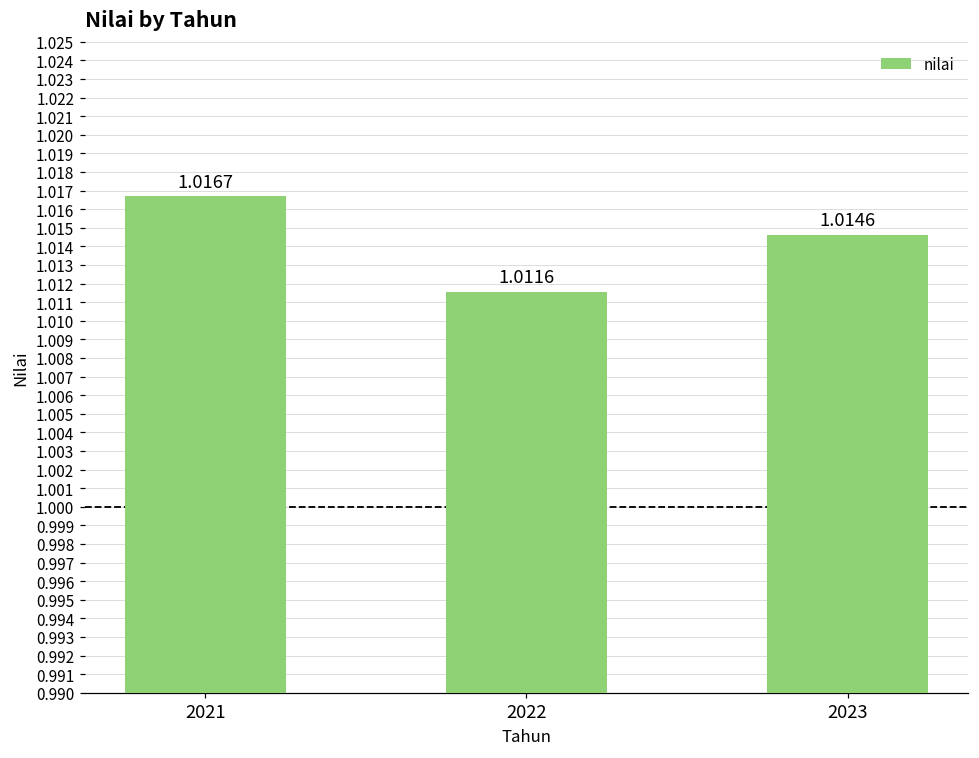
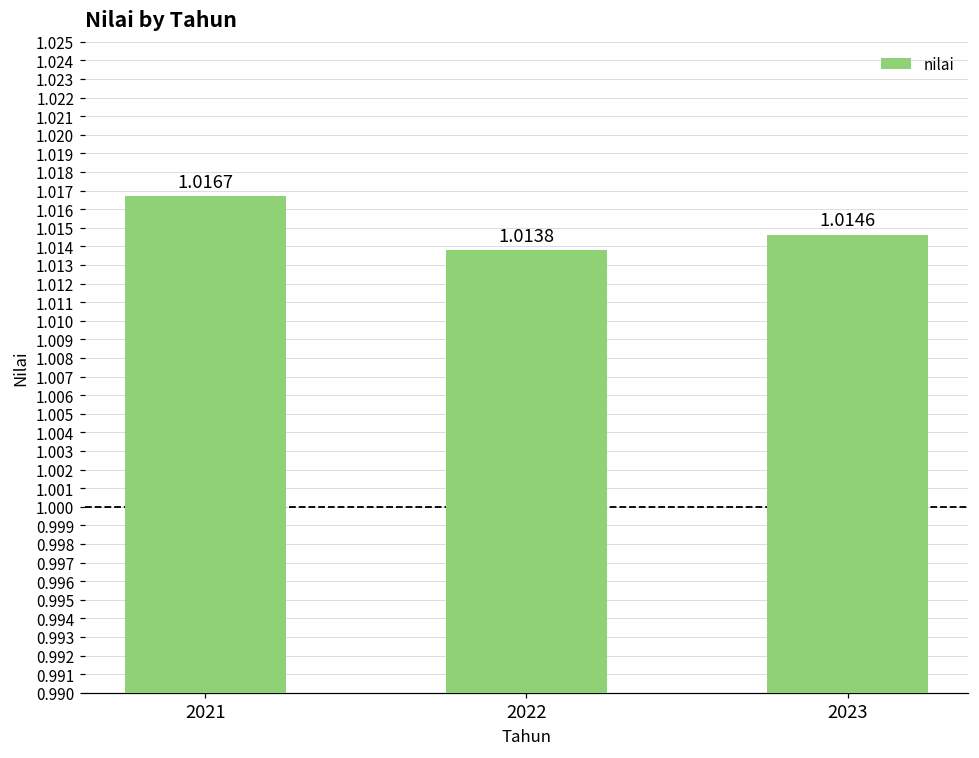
2022: 1.0116 -> 1.0138
